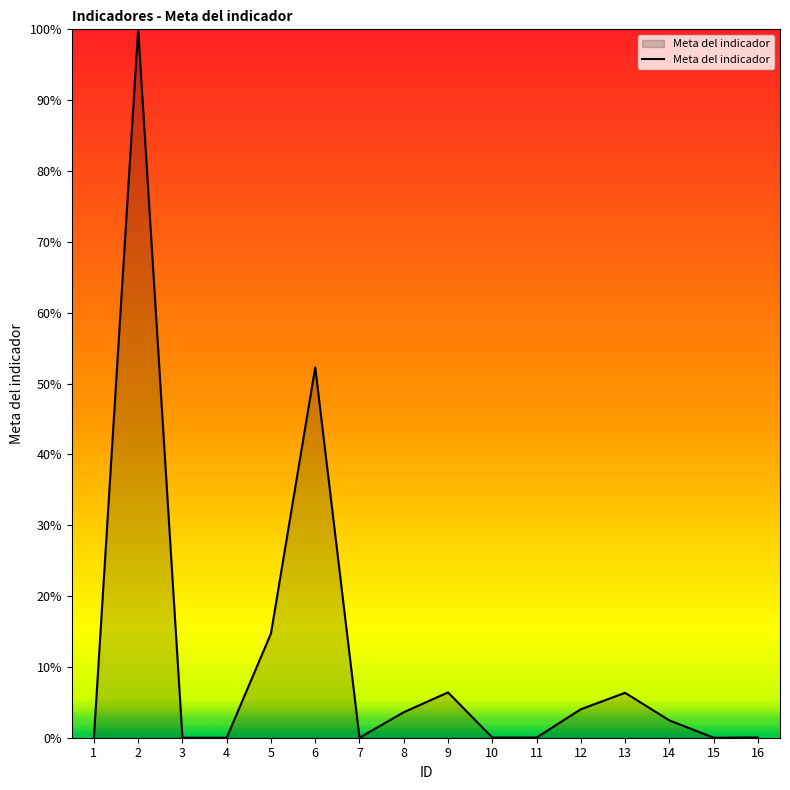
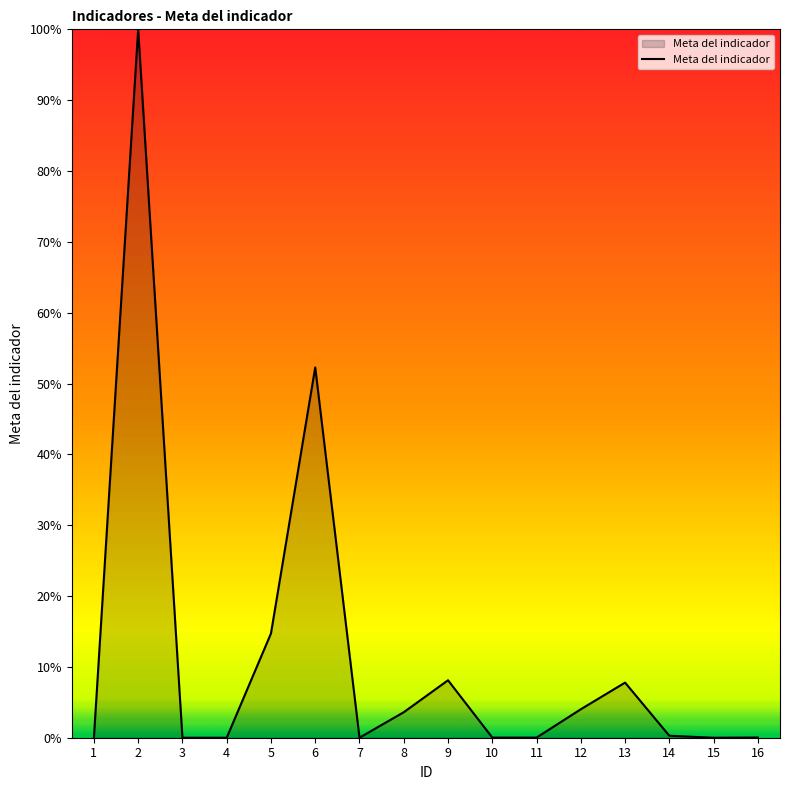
9: 6% -> 8%
13: 6% -> 8%
14: 2% -> 0%
